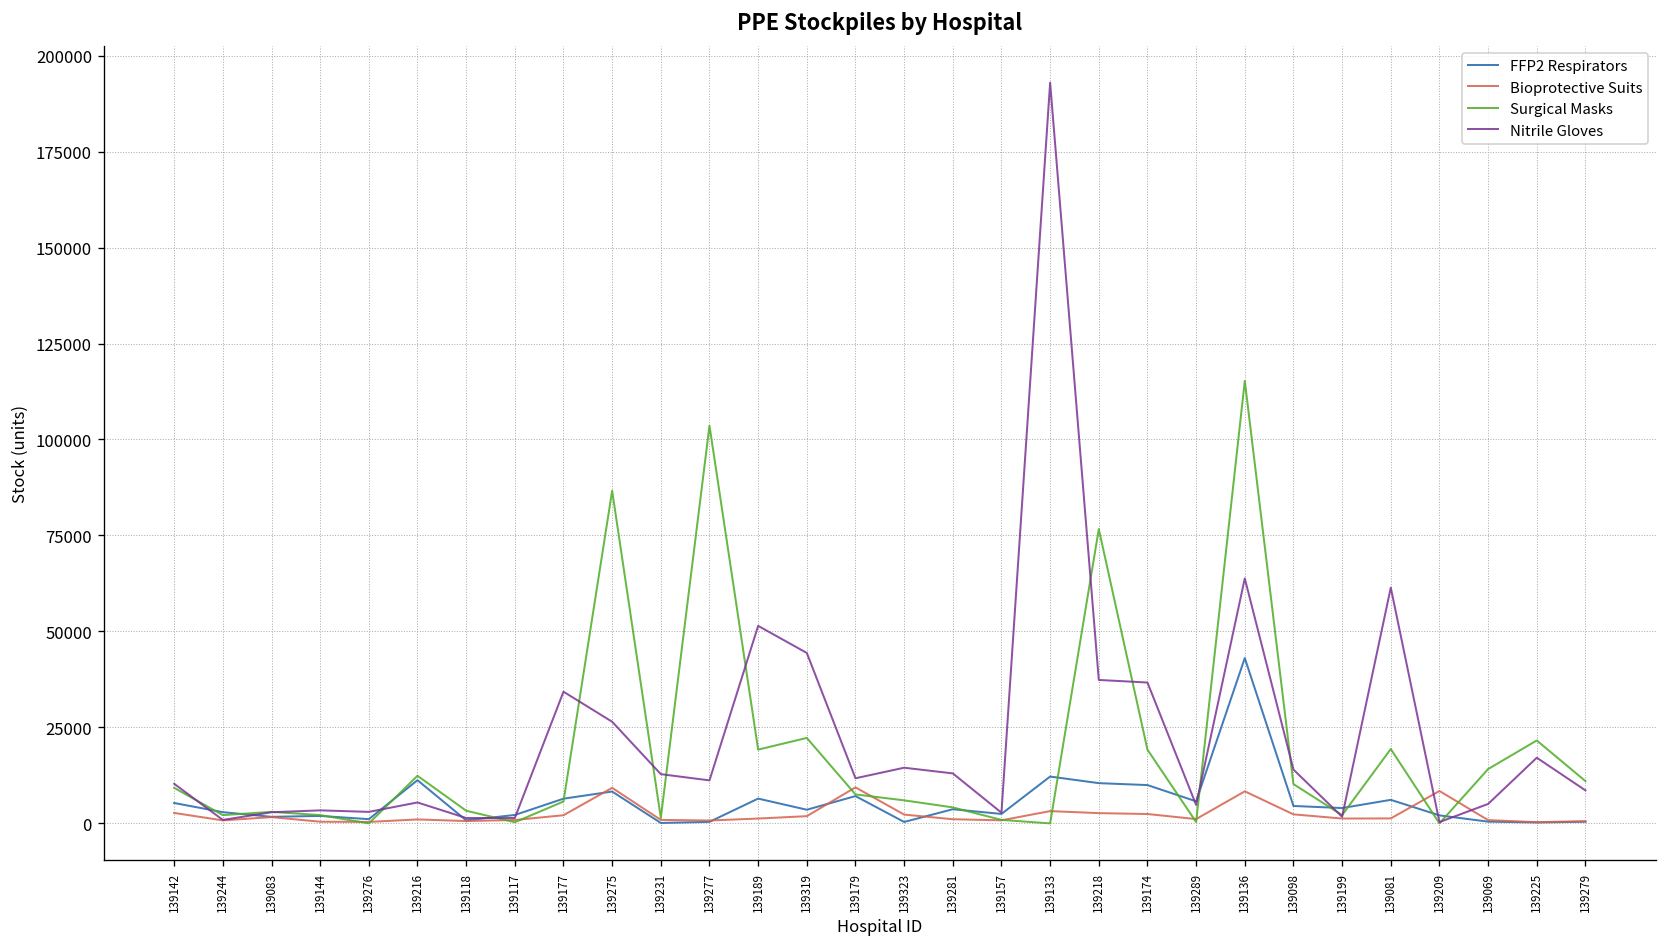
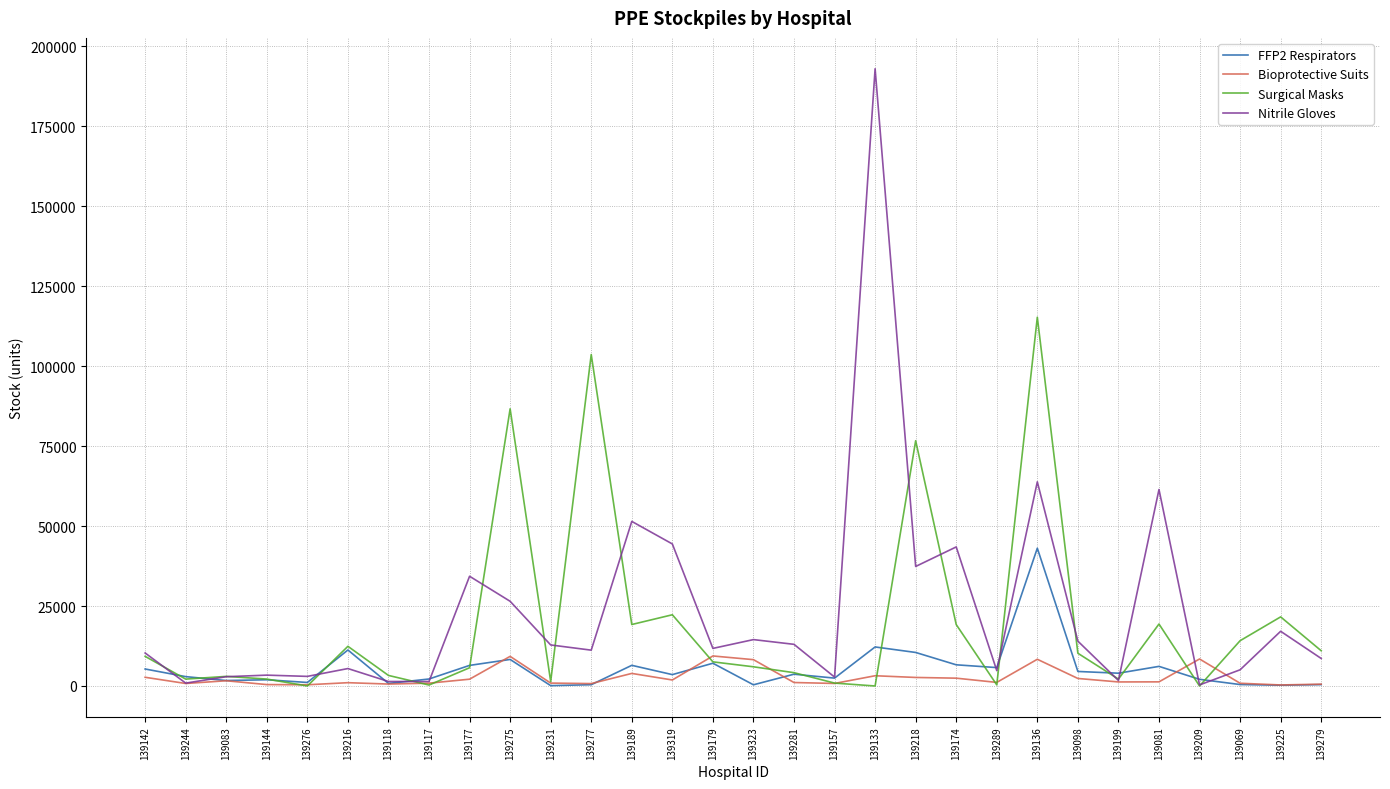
Bioprotective Suits, 139189: 1000 -> 4000
Bioprotective Suits, 139323: 2000 -> 8000
FFP2 Respirators, 139174: 10000 -> 7000
Nitrile Gloves, 139174: 37000 -> 43000
